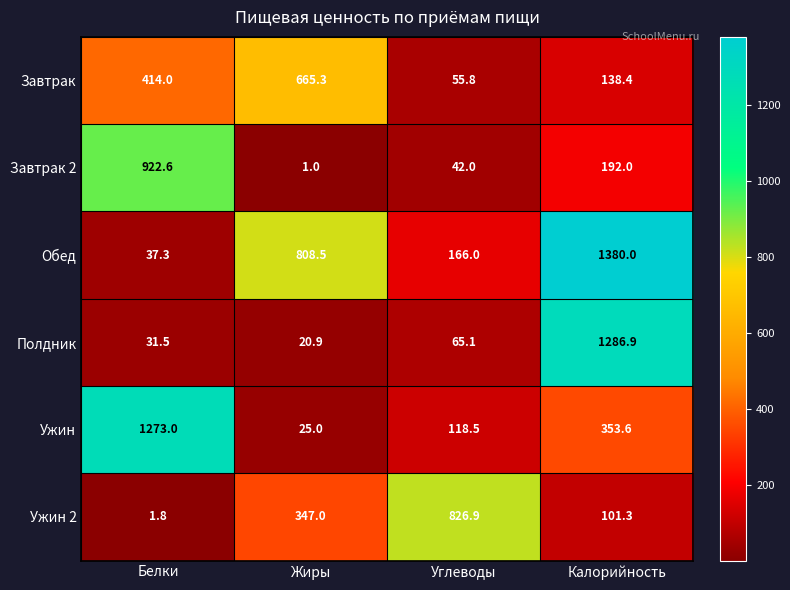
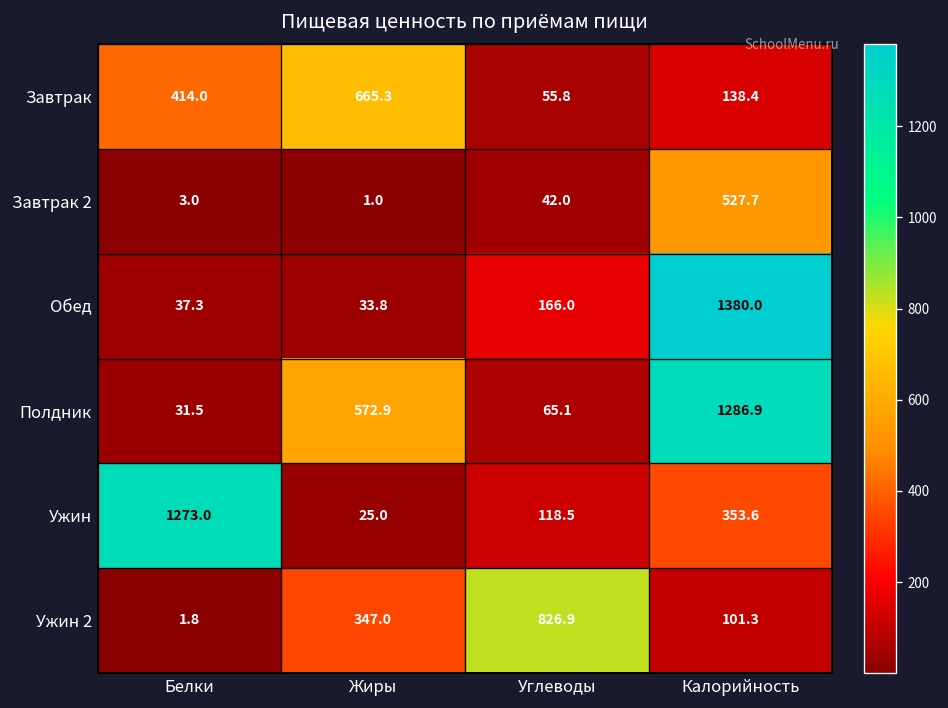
Завтрак 2, Белки: 922.6 -> 3.0
Завтрак 2, Калорийность: 192.0 -> 527.7
Обед, Жиры: 808.5 -> 33.8
Полдник, Жиры: 20.9 -> 572.9
